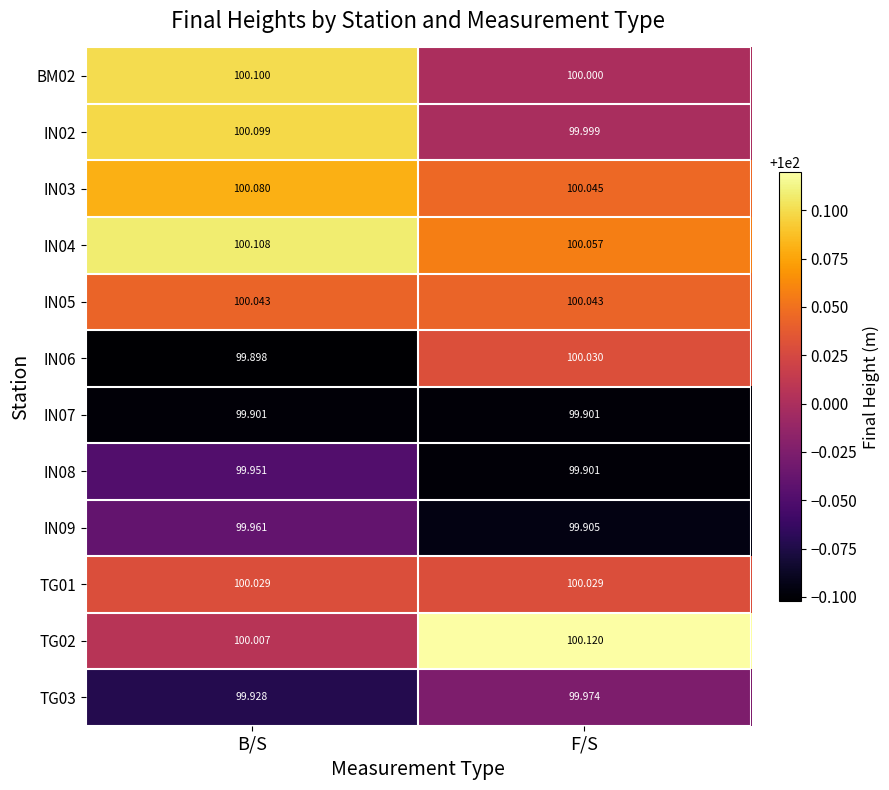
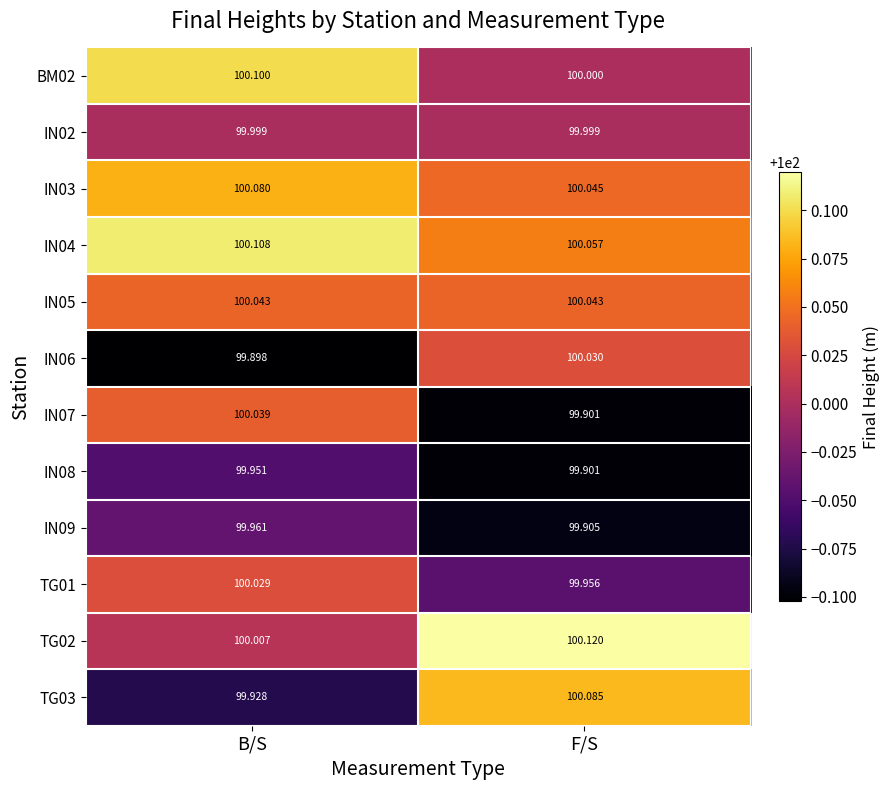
IN02, B/S: 100.099 -> 99.999
IN07, B/S: 99.901 -> 100.039
TG01, F/S: 100.029 -> 99.956
TG03, F/S: 99.974 -> 100.085
